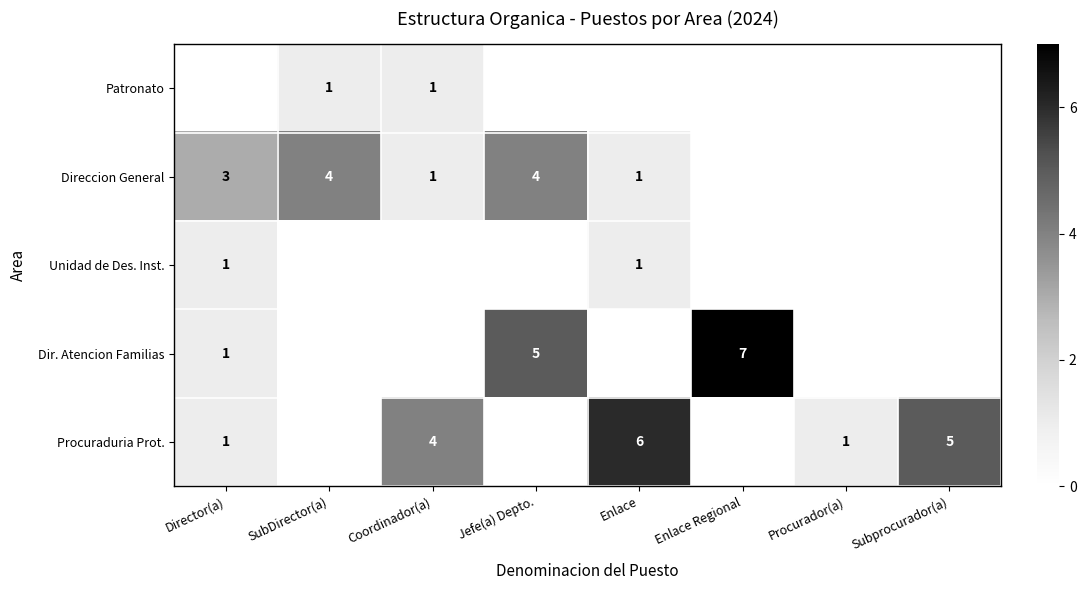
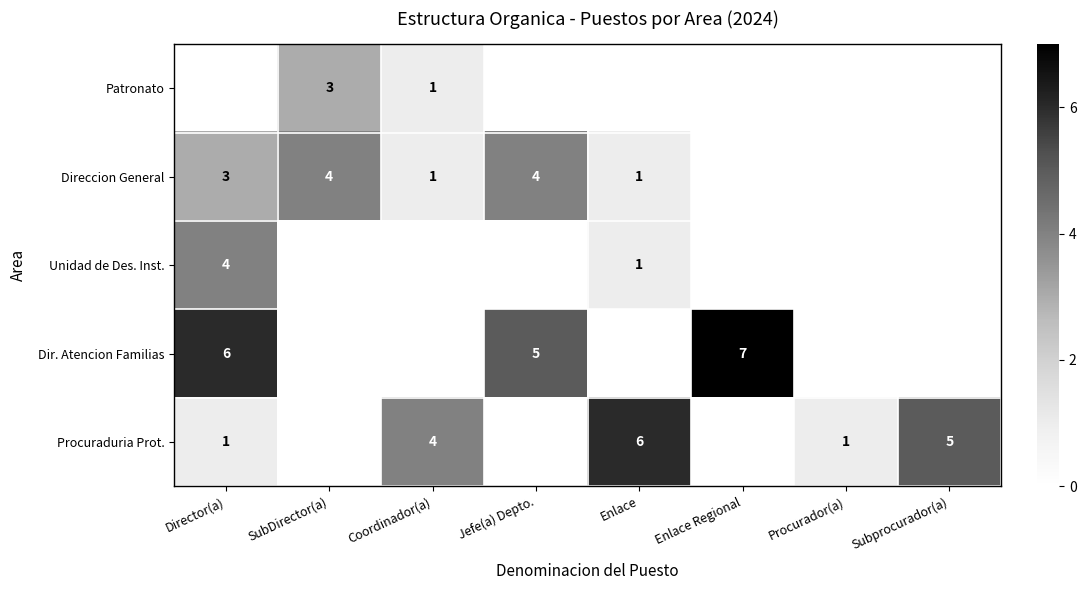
Patronato, SubDirector(a): 1 -> 3
Unidad de Des. Inst., Director(a): 1 -> 4
Dir. Atencion Familias, Director(a): 1 -> 6
